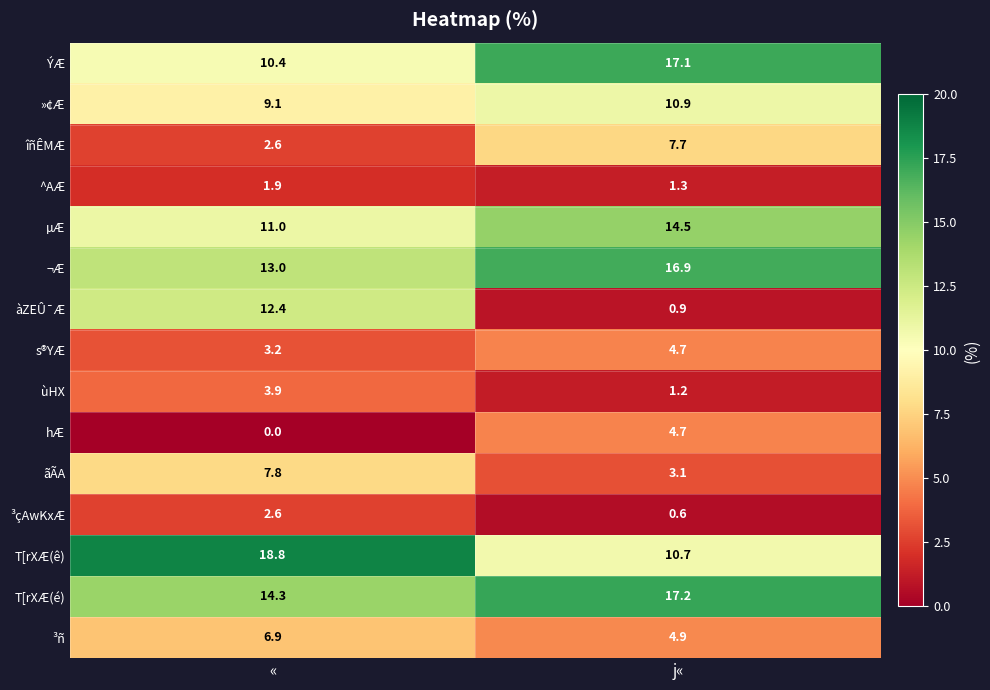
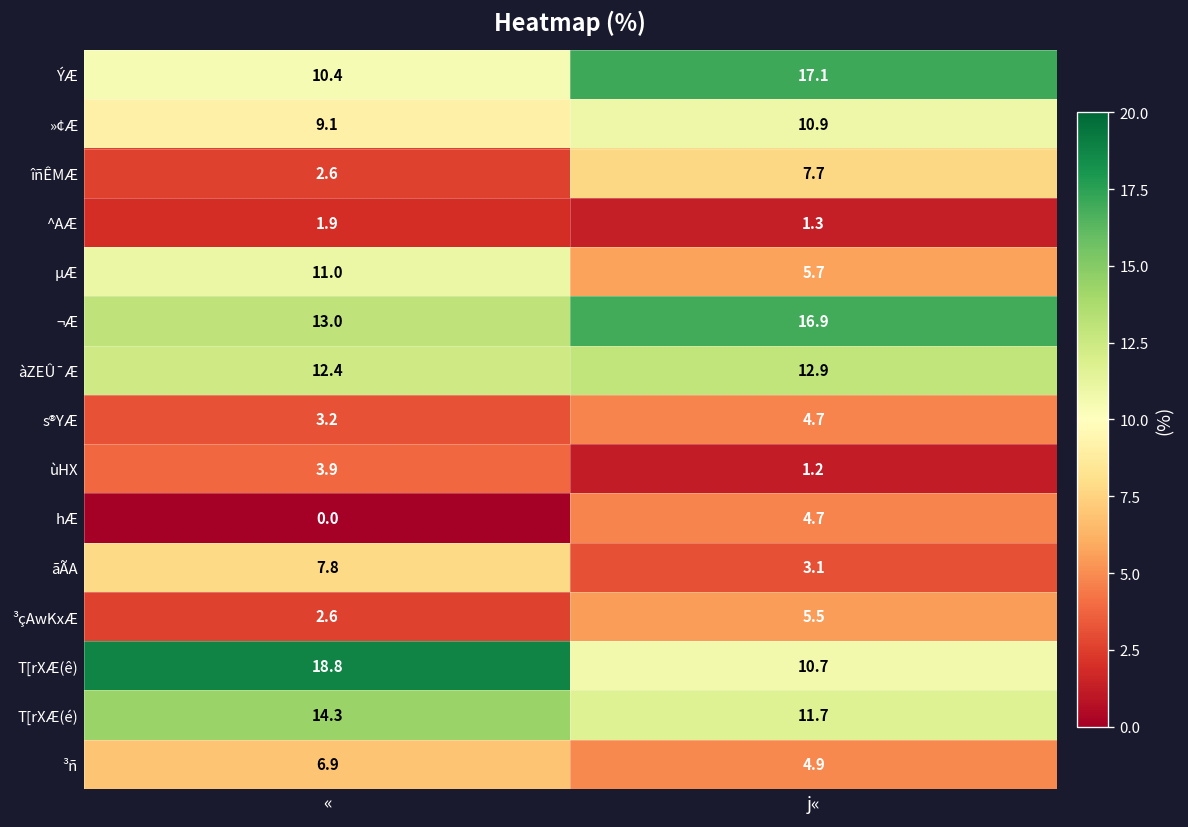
µÆ, j«: 14.5 -> 5.7
àZEÛ¯Æ, j«: 0.9 -> 12.9
³çAwKxÆ, j«: 0.6 -> 5.5
T[rXÆ(é), j«: 17.2 -> 11.7
